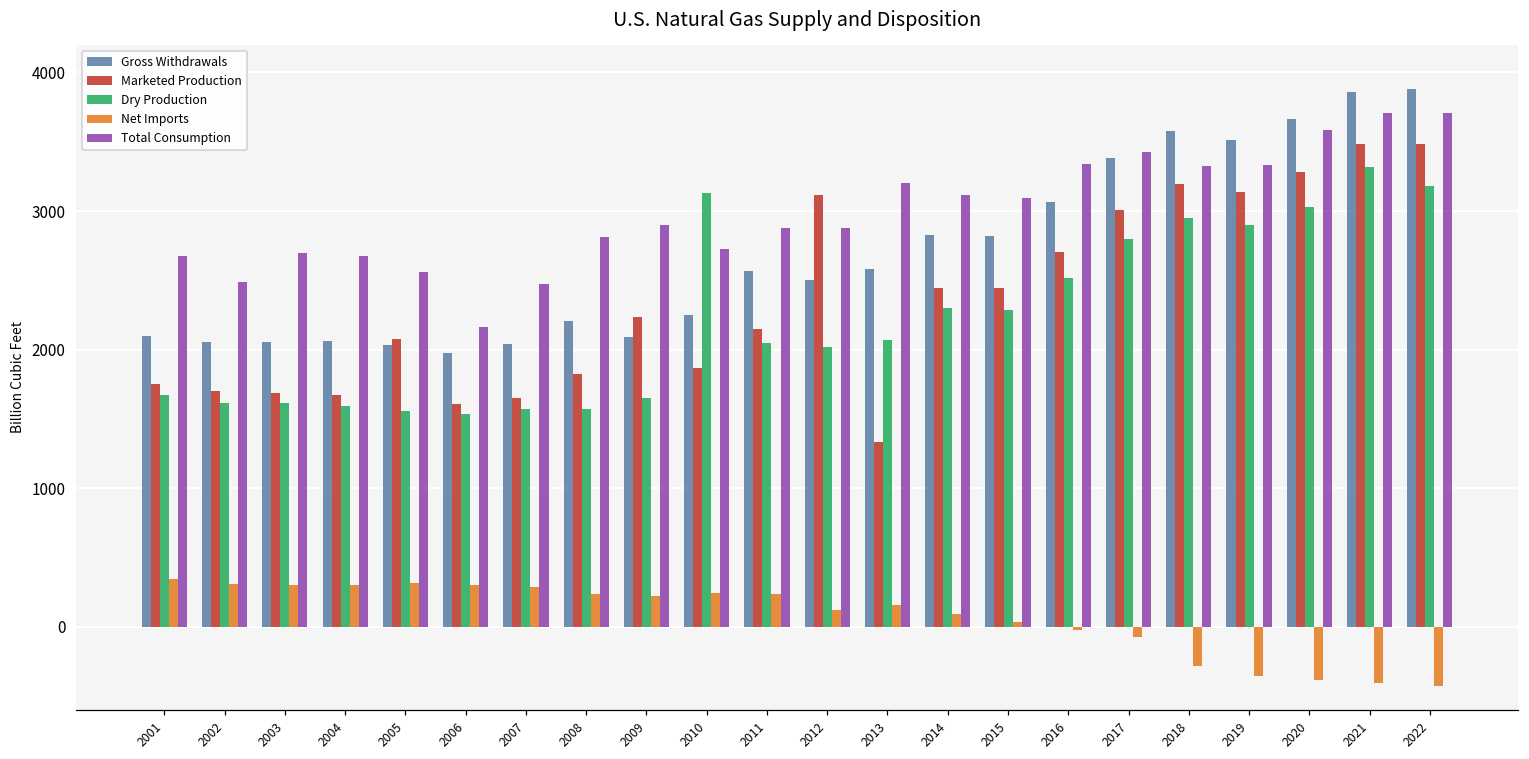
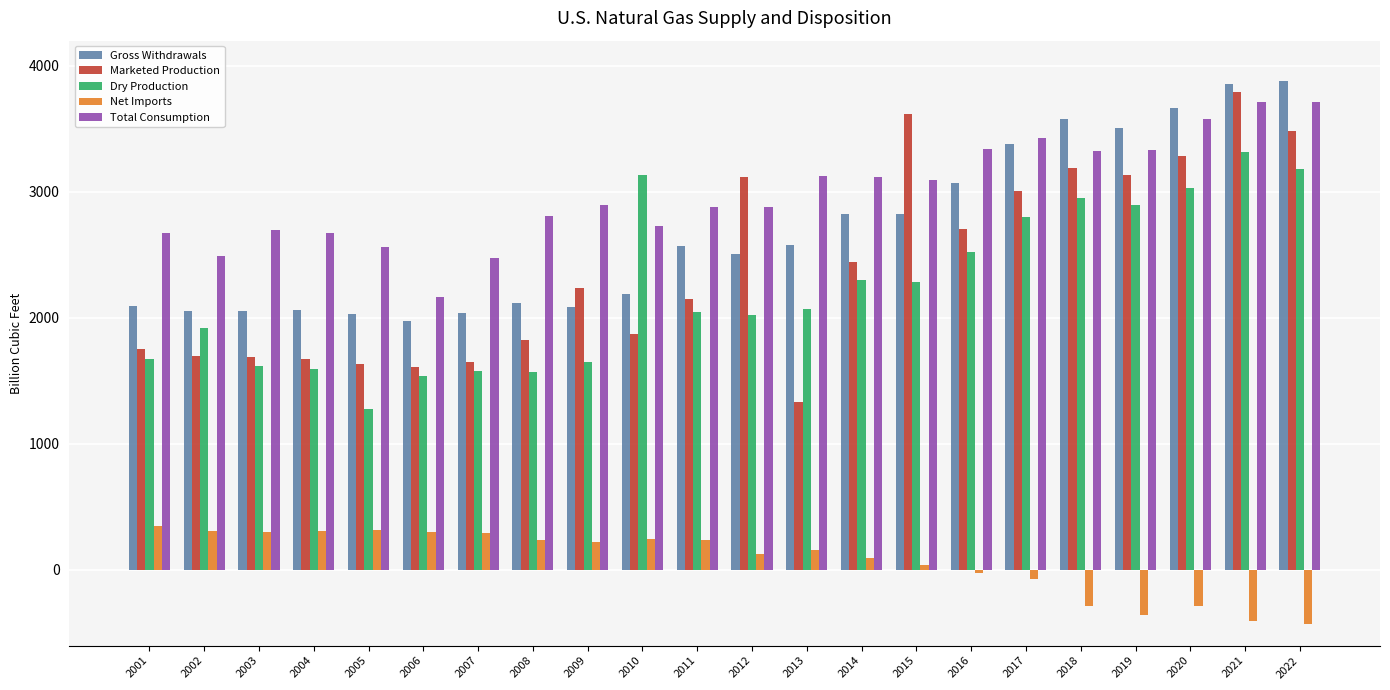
Dry Production, 2002: 1620 -> 1920
Marketed Production, 2005: 2080 -> 1630
Dry Production, 2005: 1560 -> 1280
Gross Withdrawals, 2008: 2210 -> 2120
Gross Withdrawals, 2010: 2250 -> 2190
Total Consumption, 2013: 3200 -> 3130
Marketed Production, 2015: 2440 -> 3620
Net Imports, 2020: -380 -> -290
Marketed Production, 2021: 3490 -> 3790
